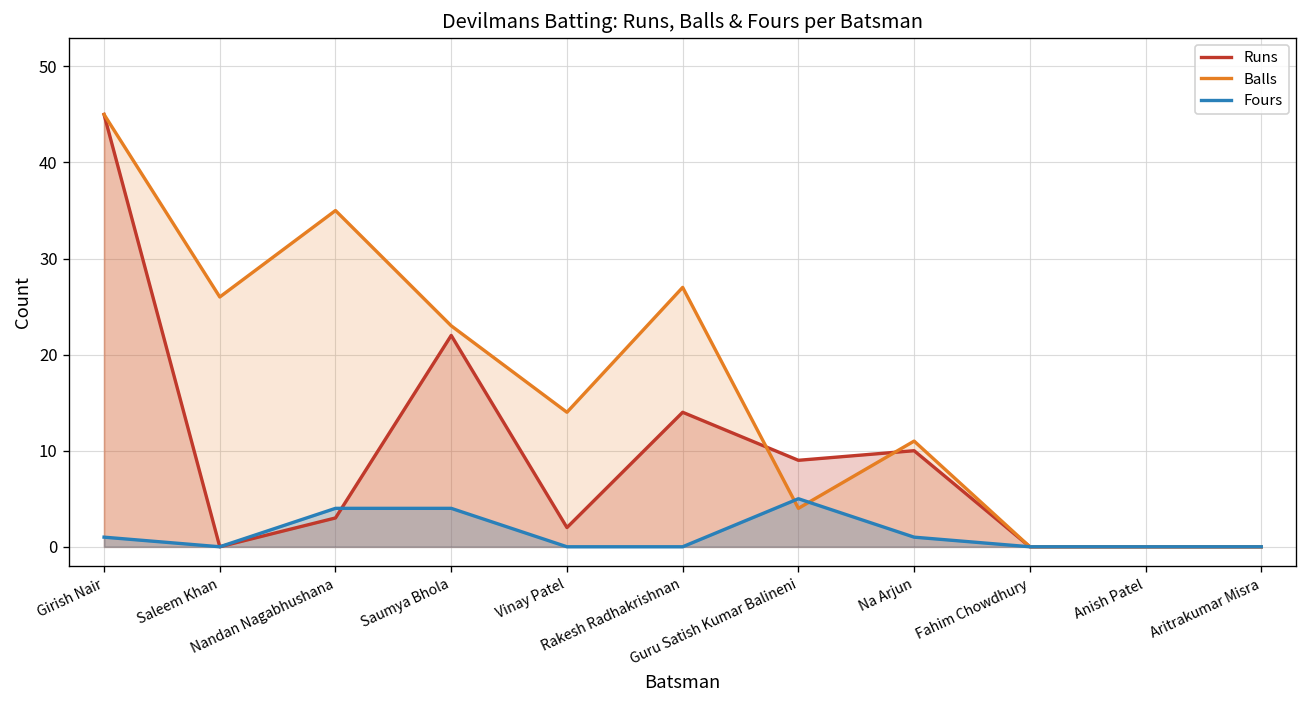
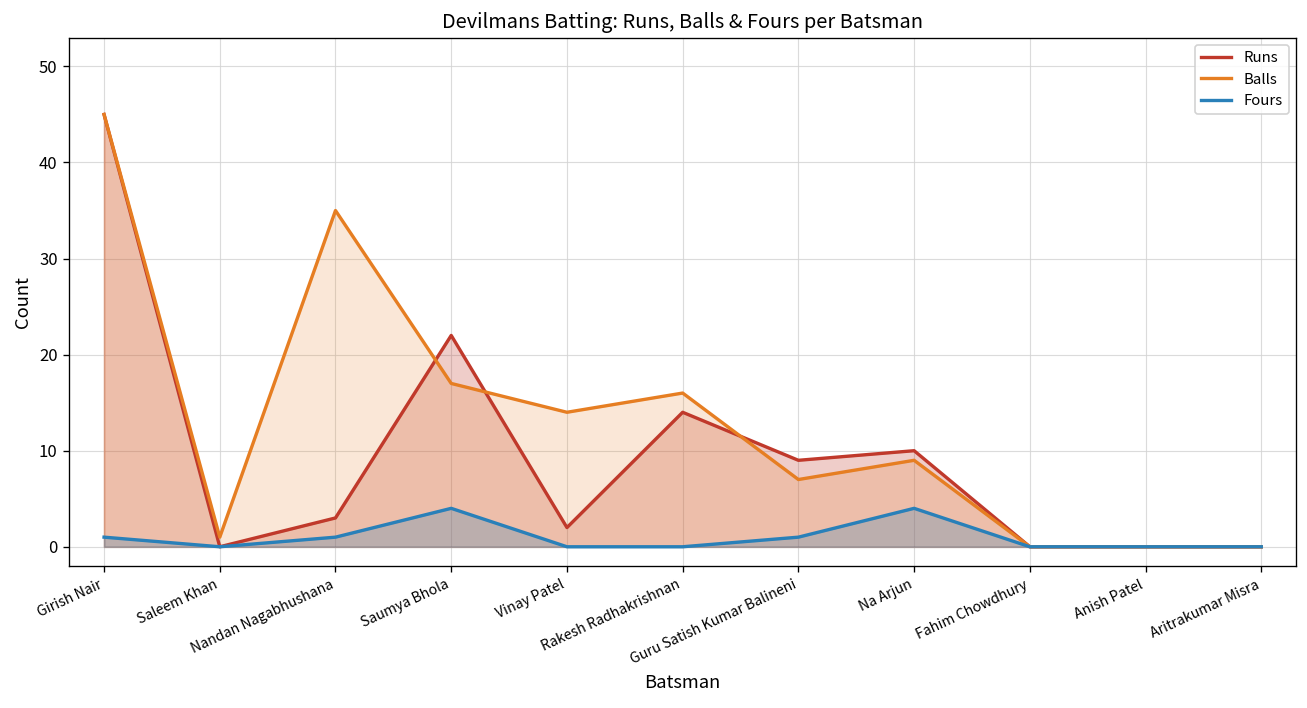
Balls, Saleem Khan: 26 -> 1
Fours, Nandan Nagabhushana: 4 -> 1
Balls, Saumya Bhola: 23 -> 17
Balls, Rakesh Radhakrishnan: 27 -> 16
Balls, Guru Satish Kumar Balineni: 4 -> 7
Fours, Guru Satish Kumar Balineni: 5 -> 1
Balls, Na Arjun: 11 -> 9
Fours, Na Arjun: 1 -> 4
